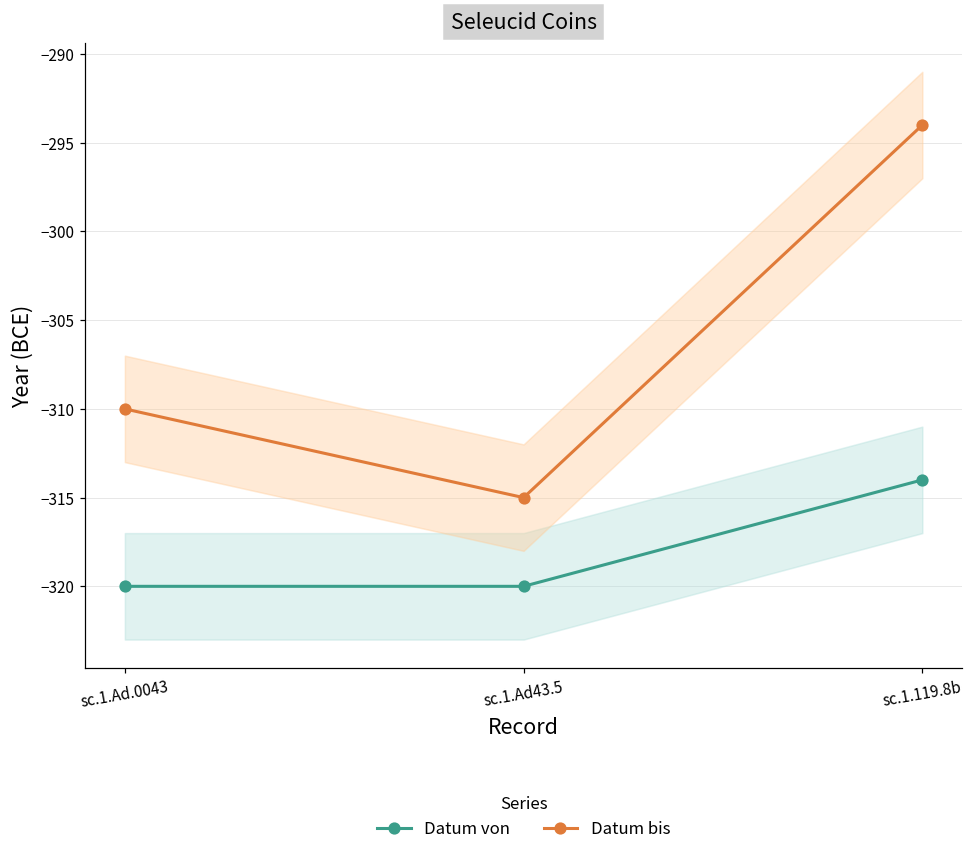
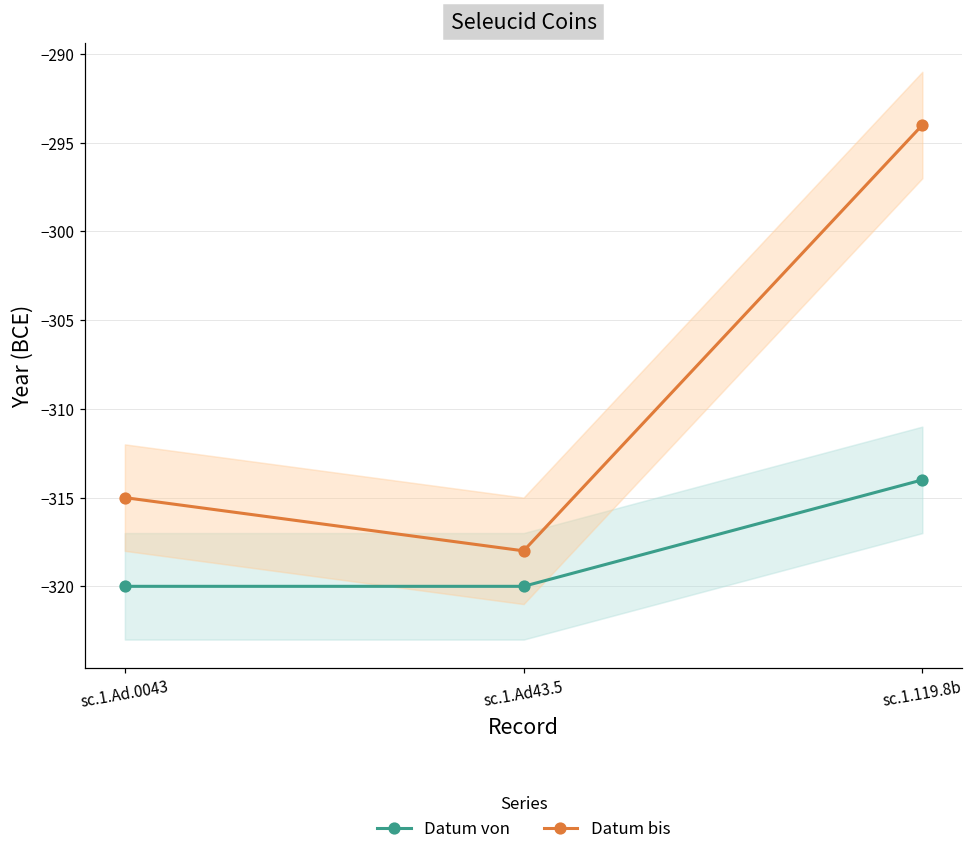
Datum bis, sc.1.Ad.0043: -310 -> -315
Datum bis, sc.1.Ad43.5: -315 -> -318
